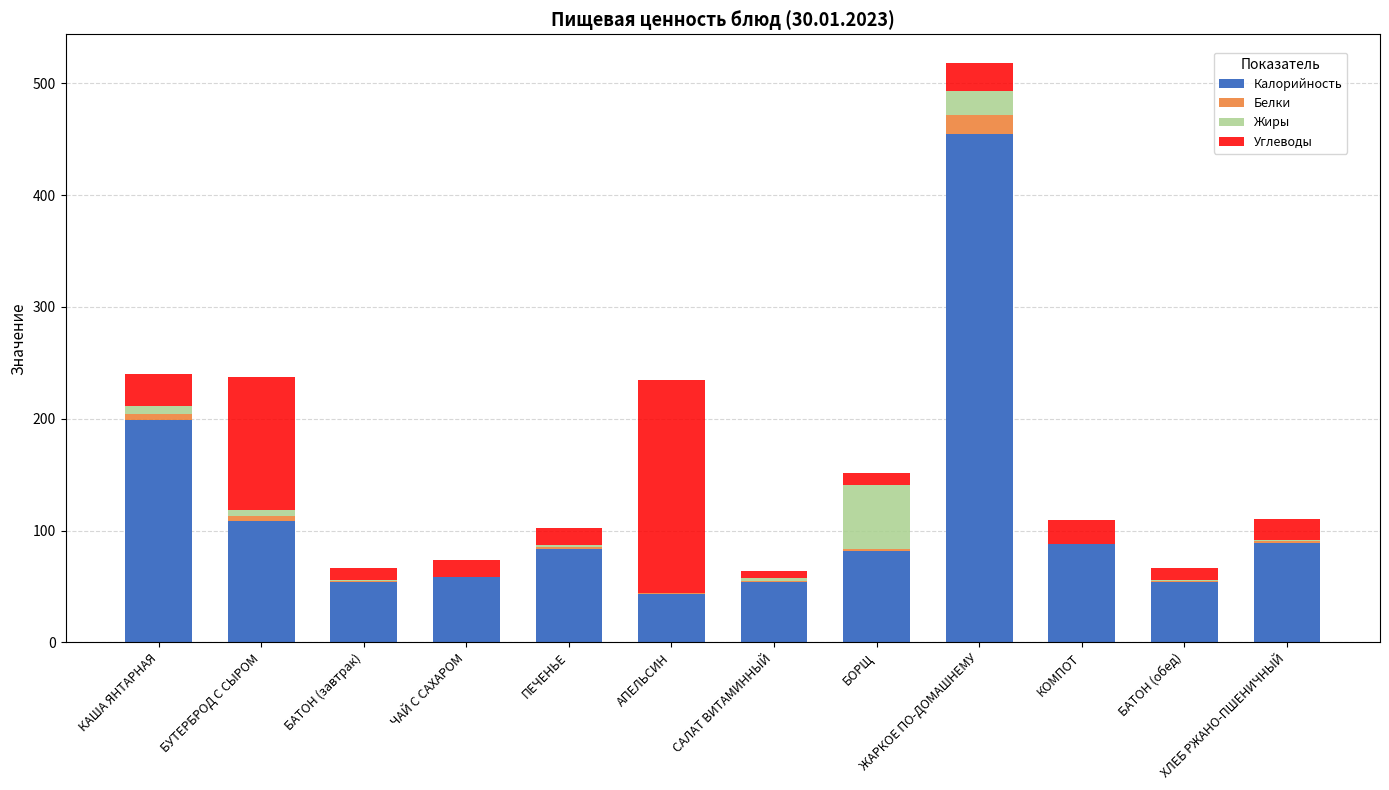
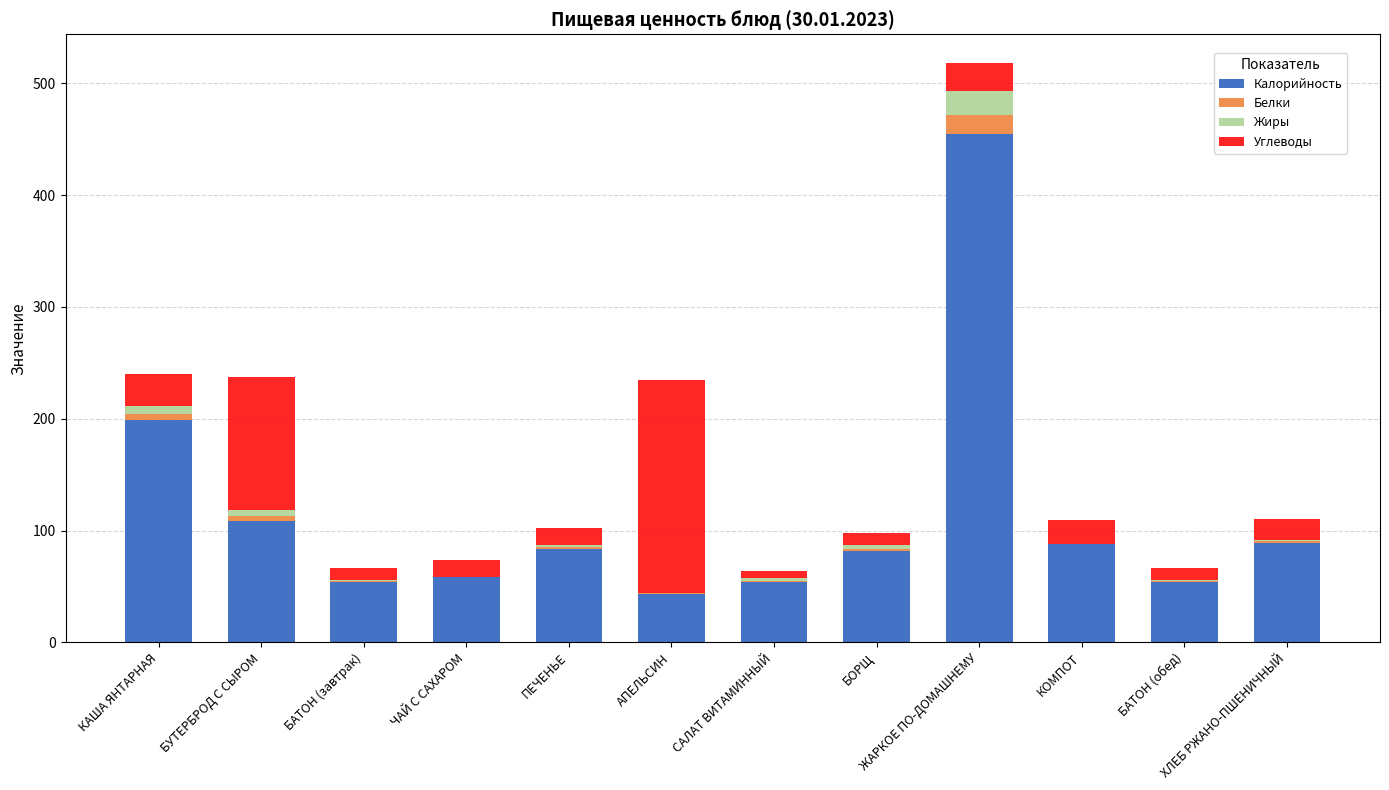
Жиры, БОРЩ: 58 -> 4
